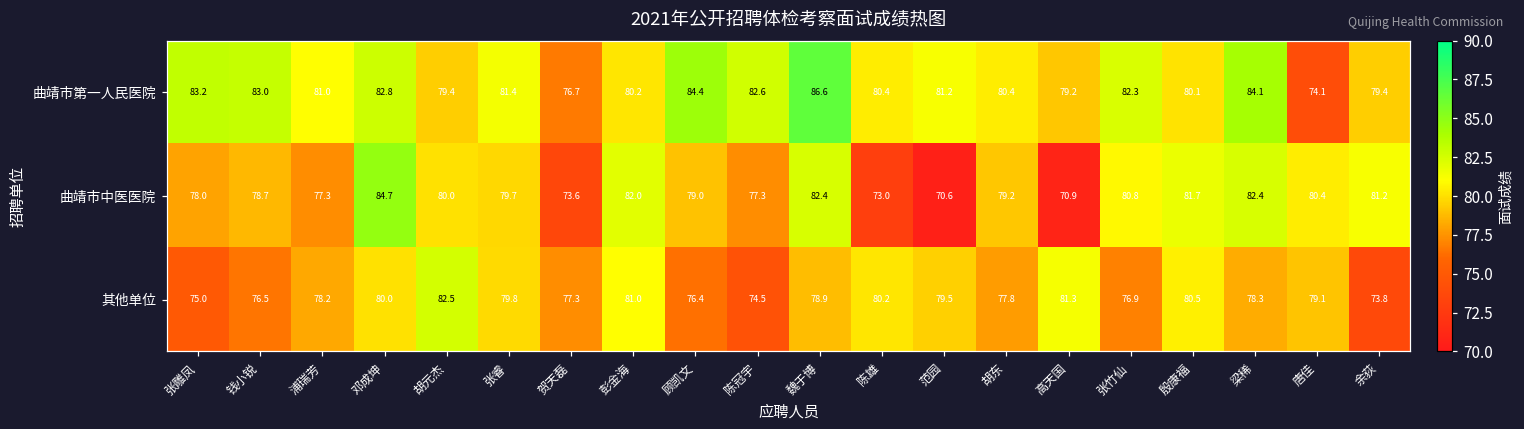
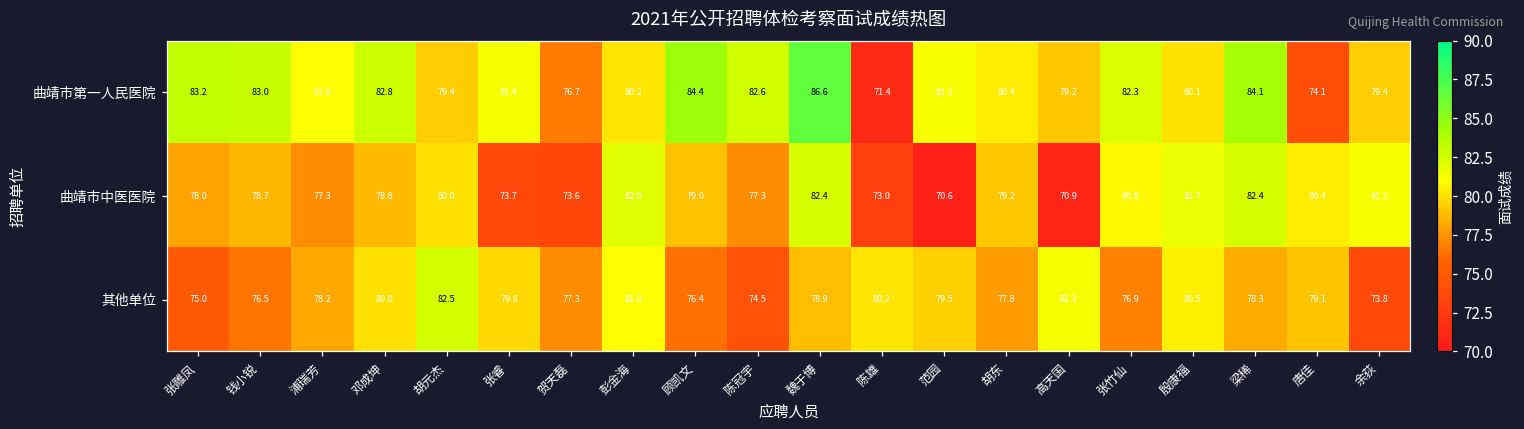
曲靖市第一人民医院, 陈雄: 80.4 -> 71.4
曲靖市中医医院, 邓成坤: 84.7 -> 78.8
曲靖市中医医院, 张睿: 79.7 -> 73.7
